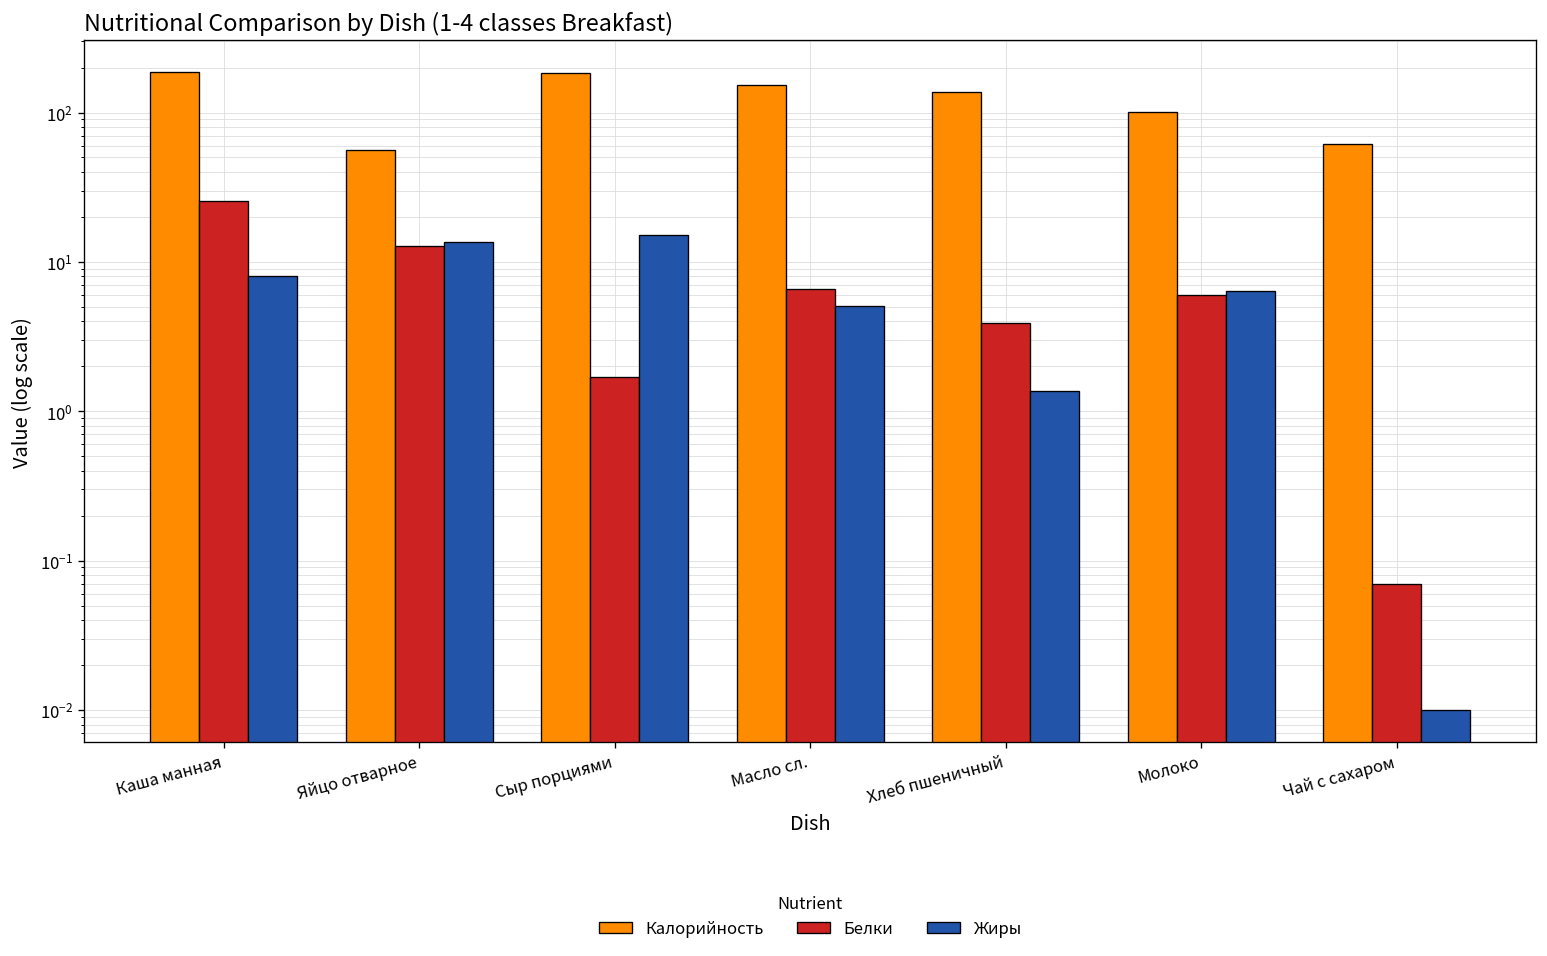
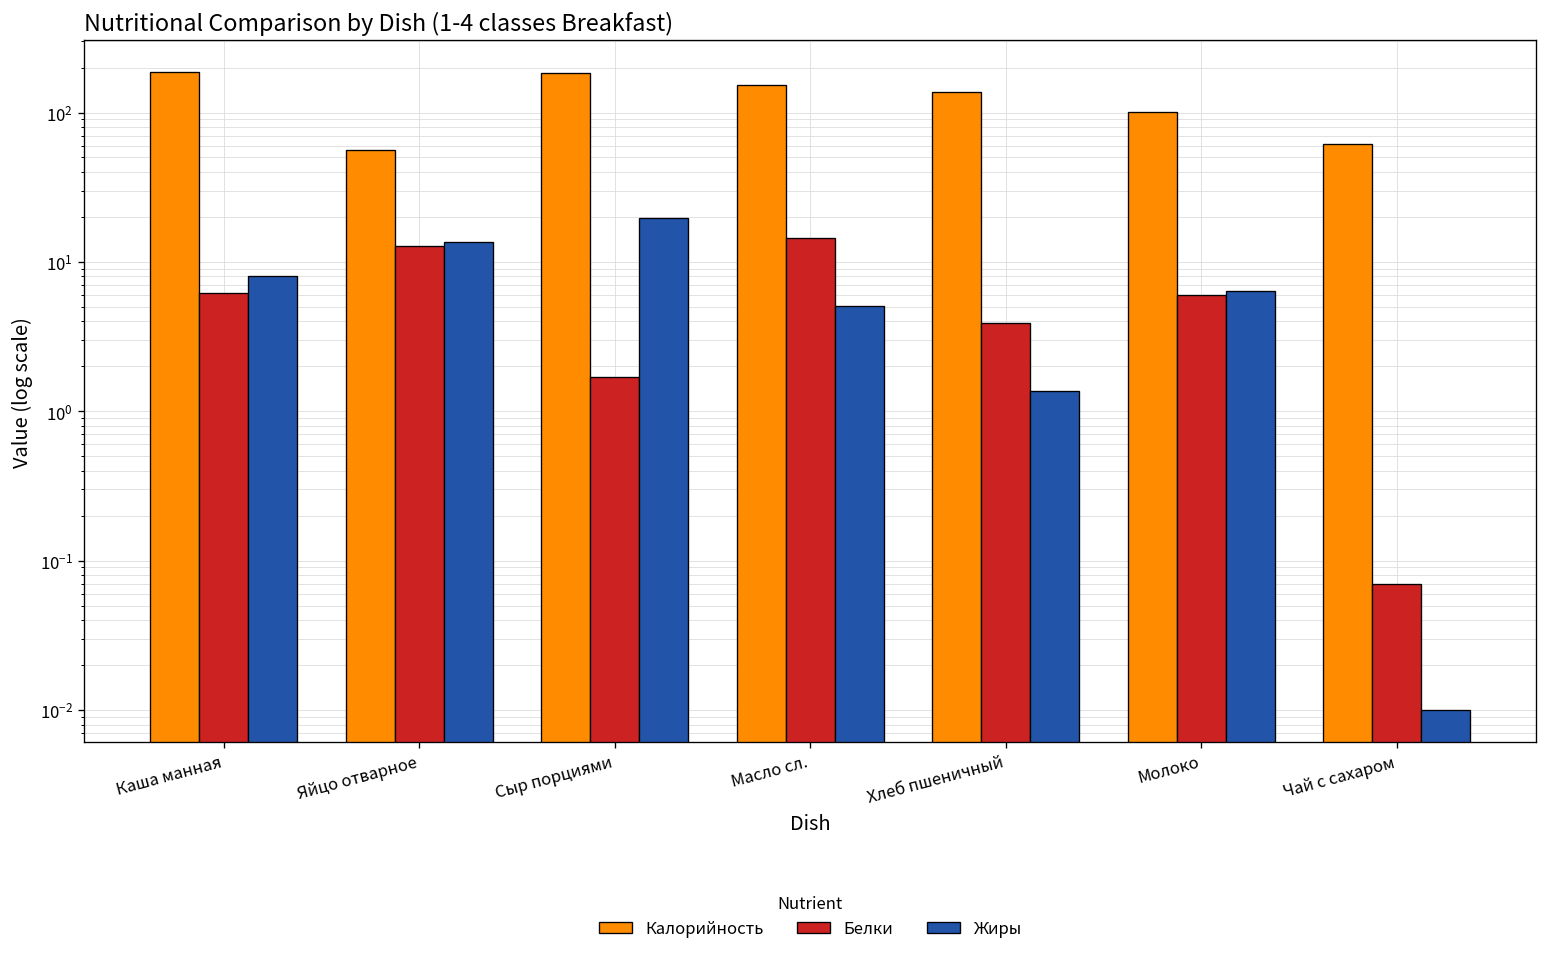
Белки, Каша манная: 26 -> 6
Жиры, Сыр порциями: 15 -> 20
Белки, Масло сл.: 7 -> 15
